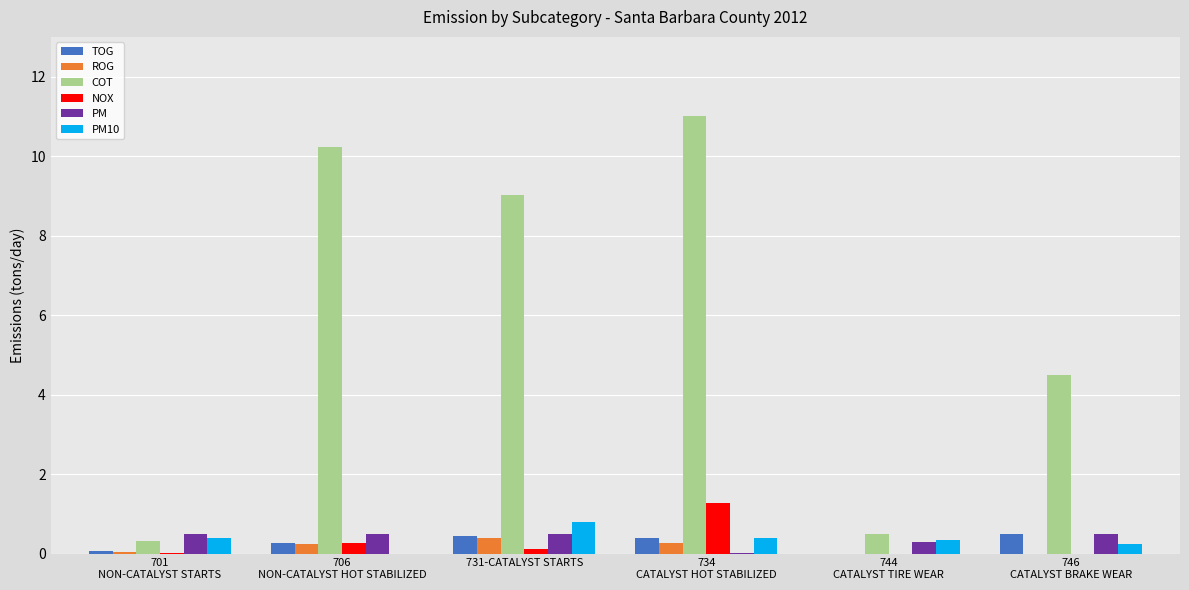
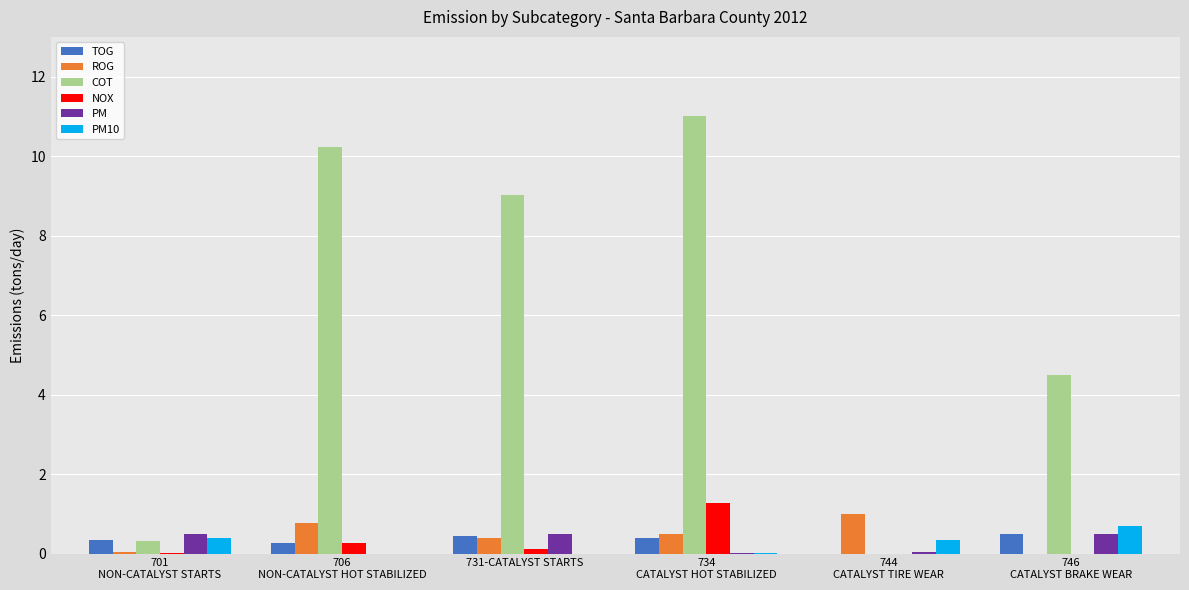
TOG, 701 NON-CATALYST STARTS: 0.1 -> 0.4
ROG, 706 NON-CATALYST HOT STABILIZED: 0.2 -> 0.8
PM, 706 NON-CATALYST HOT STABILIZED: 0.5 -> 0.0
PM10, 731-CATALYST STARTS: 0.8 -> 0.0
ROG, 734 CATALYST HOT STABILIZED: 0.3 -> 0.5
PM10, 734 CATALYST HOT STABILIZED: 0.4 -> 0.0
ROG, 744 CATALYST TIRE WEAR: 0 -> 1
COT, 744 CATALYST TIRE WEAR: 0.5 -> 0.0
PM, 744 CATALYST TIRE WEAR: 0.3 -> 0.1
PM10, 746 CATALYST BRAKE WEAR: 0.3 -> 0.7
